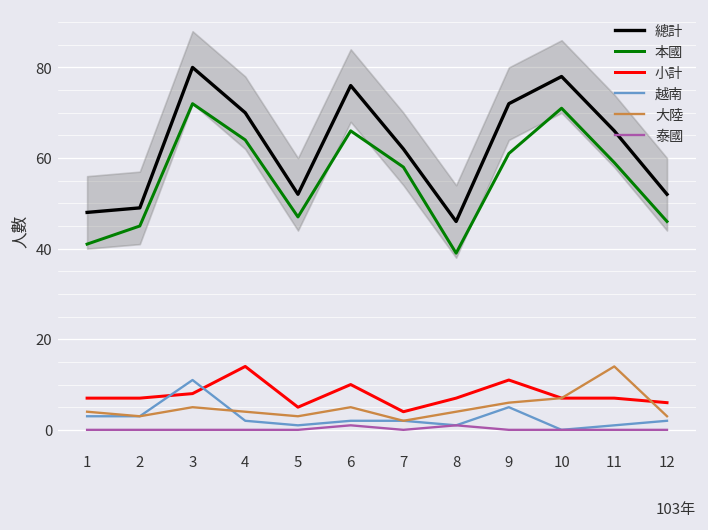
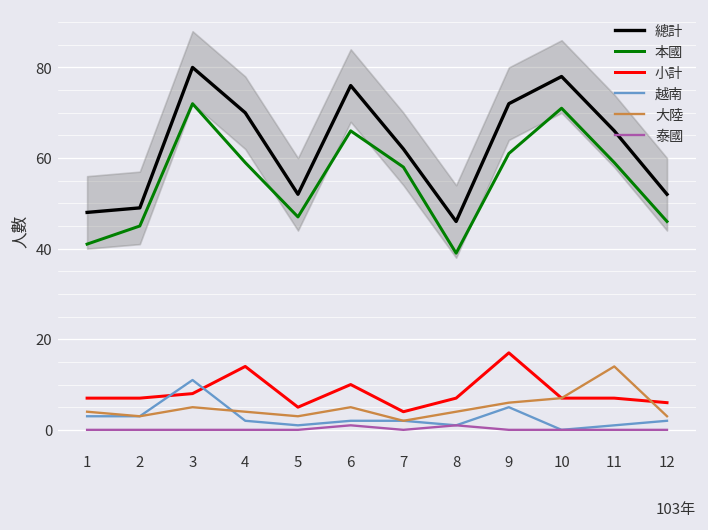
本國, 4: 64 -> 59
小計, 9: 11 -> 17
